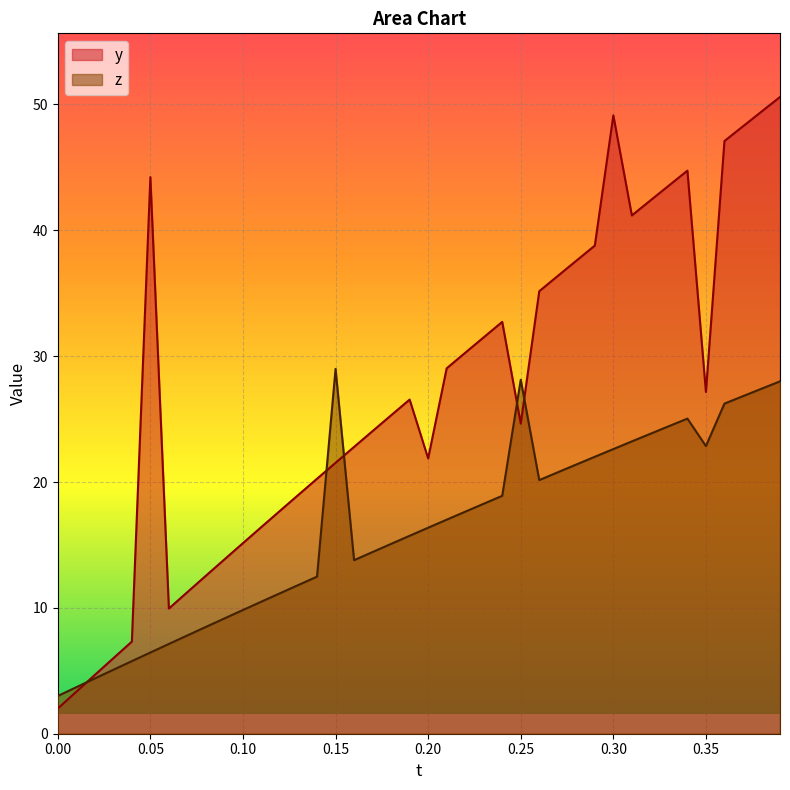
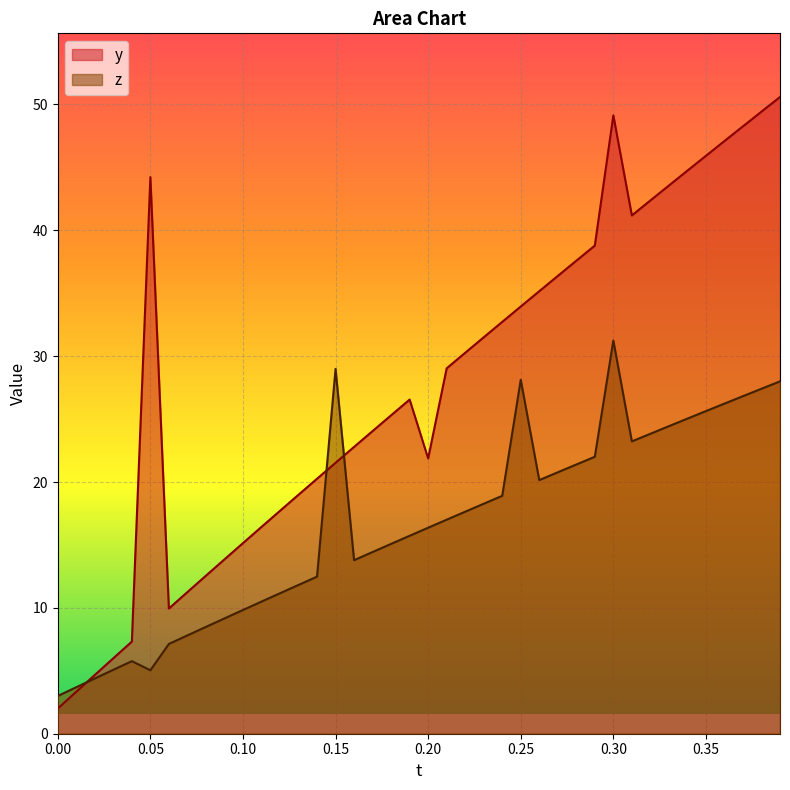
z, 0.05: 6.5 -> 5.0
y, 0.25: 24.6 -> 33.9
z, 0.30: 22.6 -> 31.2
y, 0.35: 27.1 -> 45.9
z, 0.35: 22.9 -> 25.6
